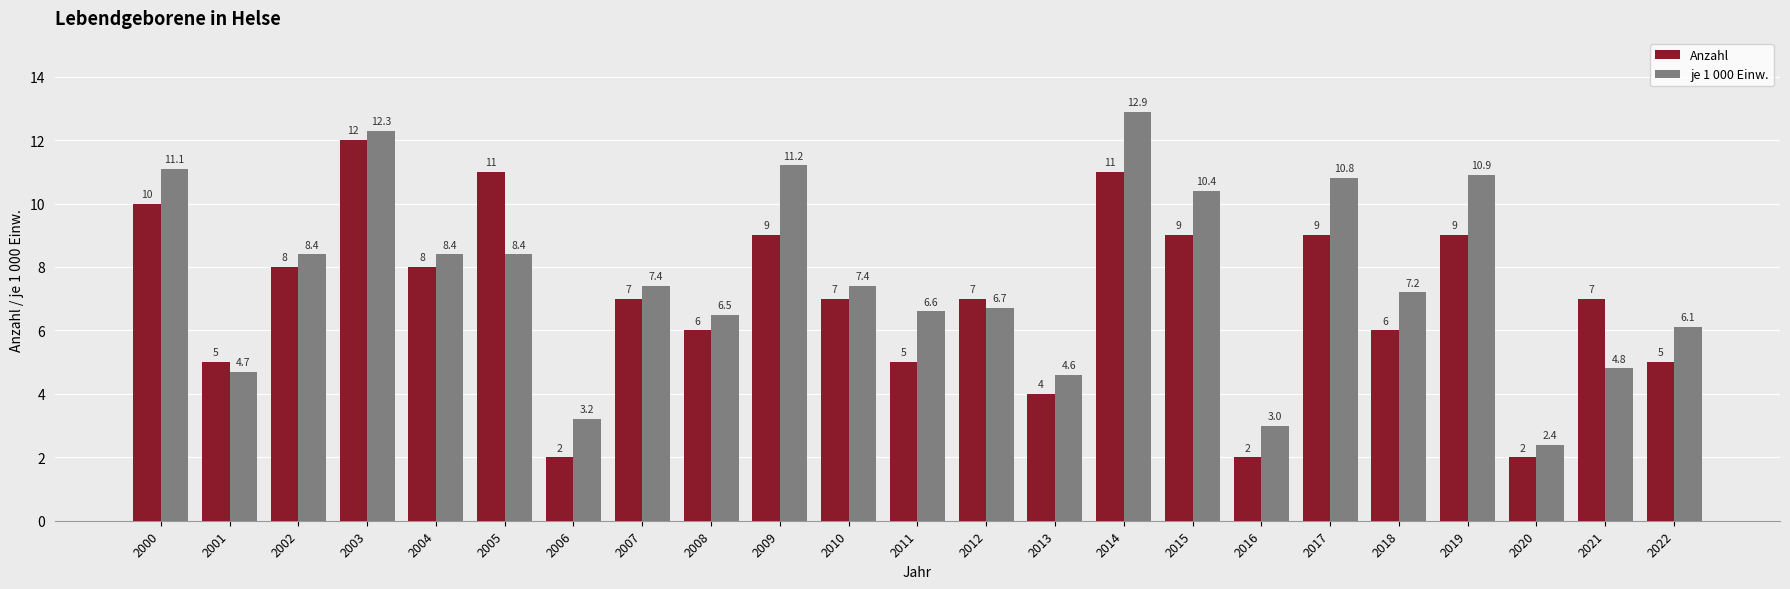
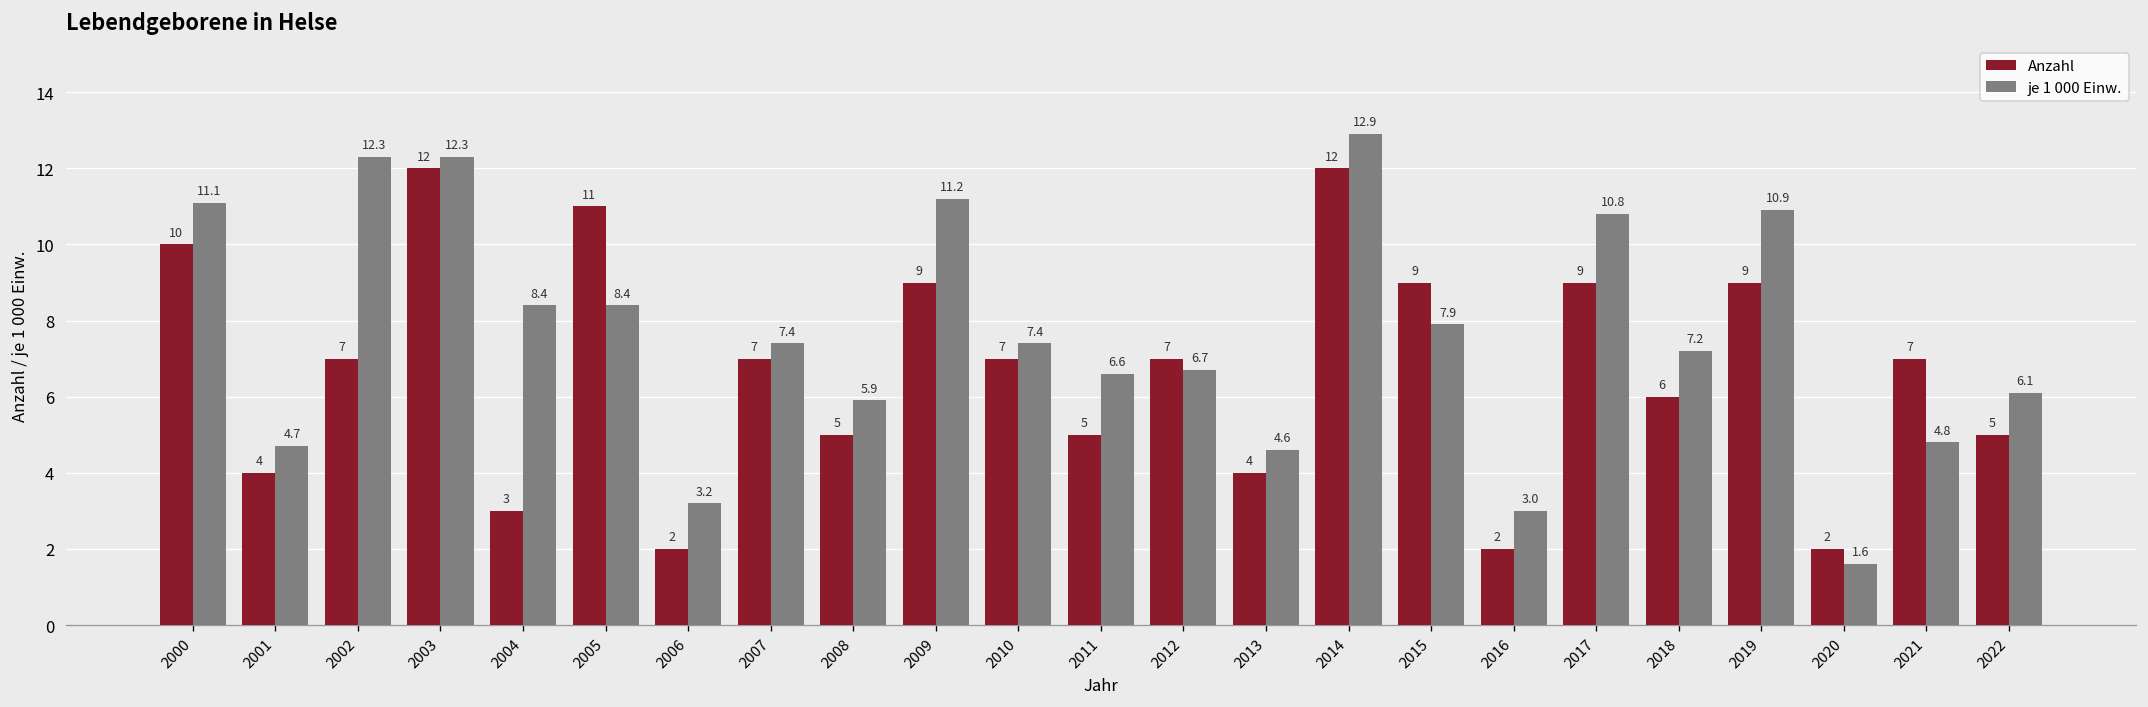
Anzahl, 2001: 5 -> 4
Anzahl, 2002: 8 -> 7
je 1 000 Einw., 2002: 8.4 -> 12.3
Anzahl, 2004: 8 -> 3
Anzahl, 2008: 6 -> 5
je 1 000 Einw., 2008: 6.5 -> 5.9
Anzahl, 2014: 11 -> 12
je 1 000 Einw., 2015: 10.4 -> 7.9
je 1 000 Einw., 2020: 2.4 -> 1.6
